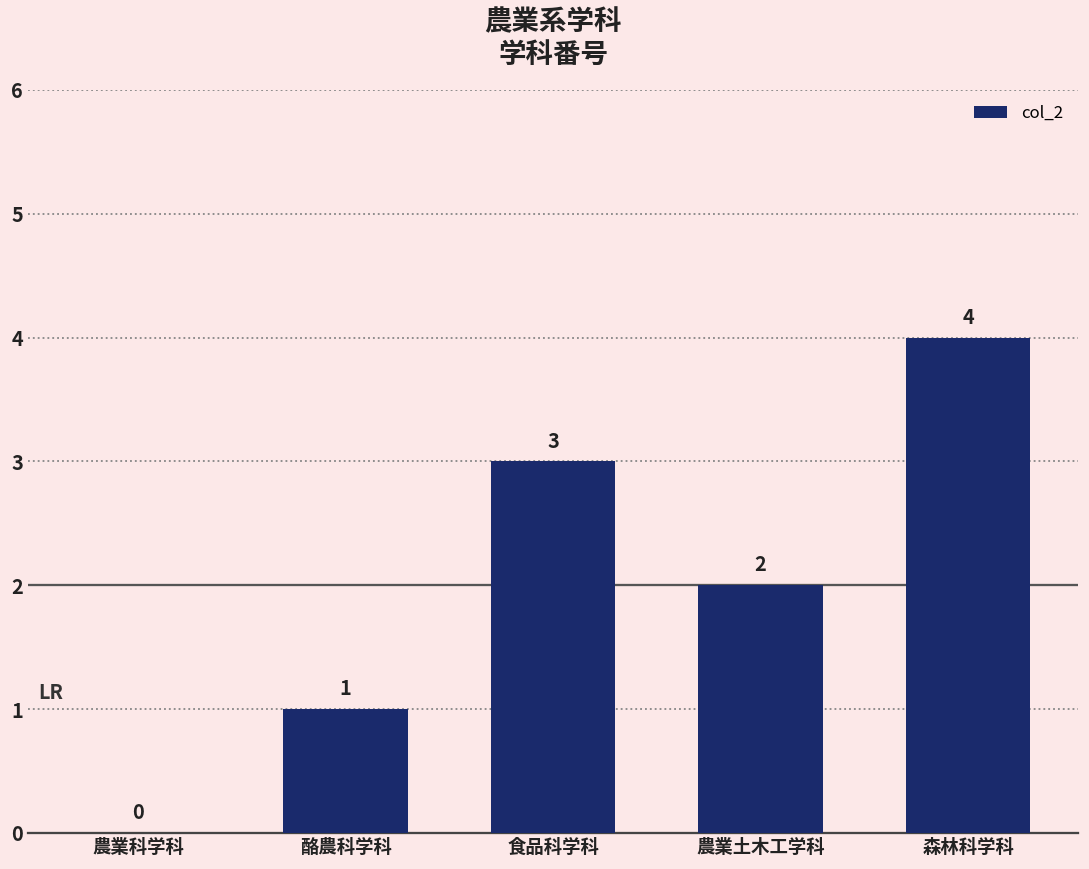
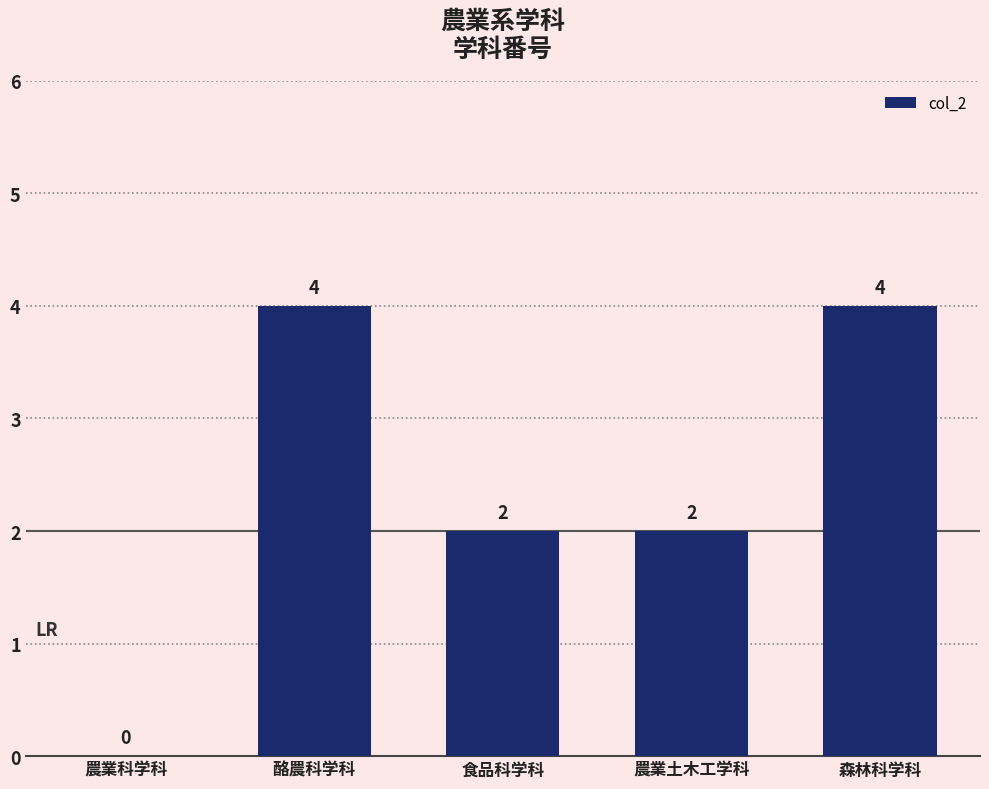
酪農科学科: 1 -> 4
食品科学科: 3 -> 2
